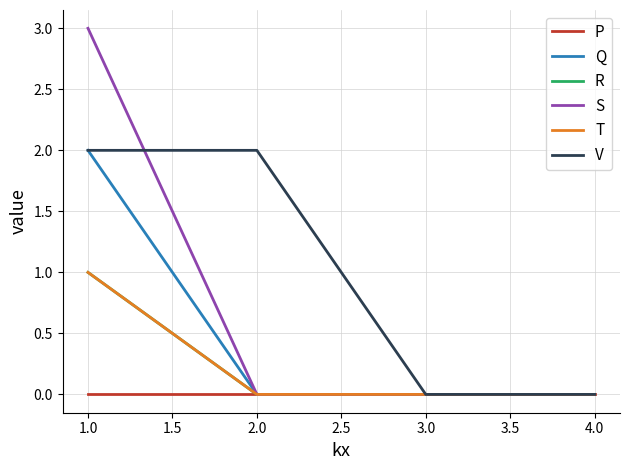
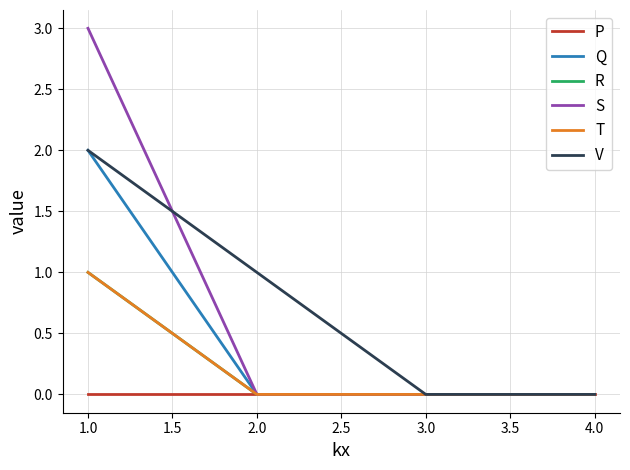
V, 2.0: 2 -> 1
